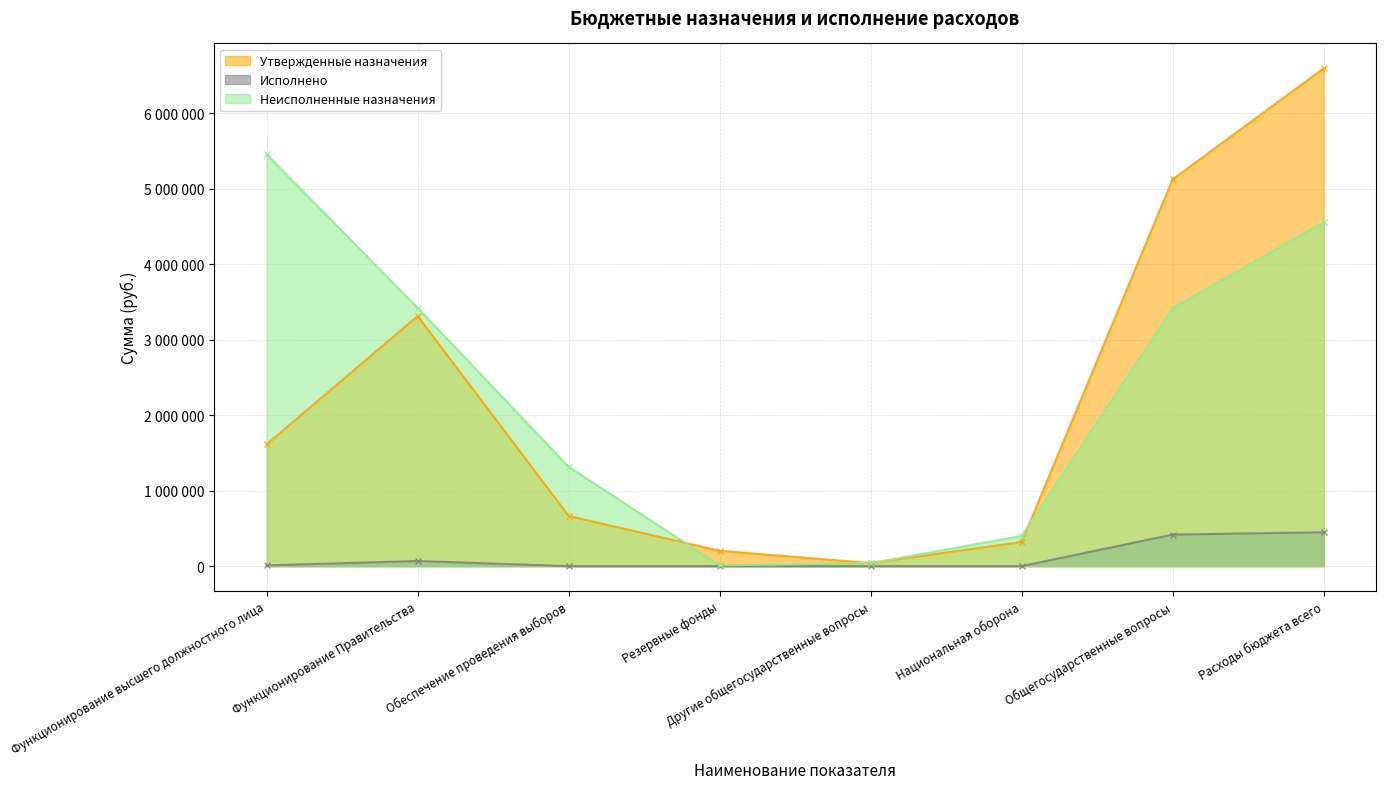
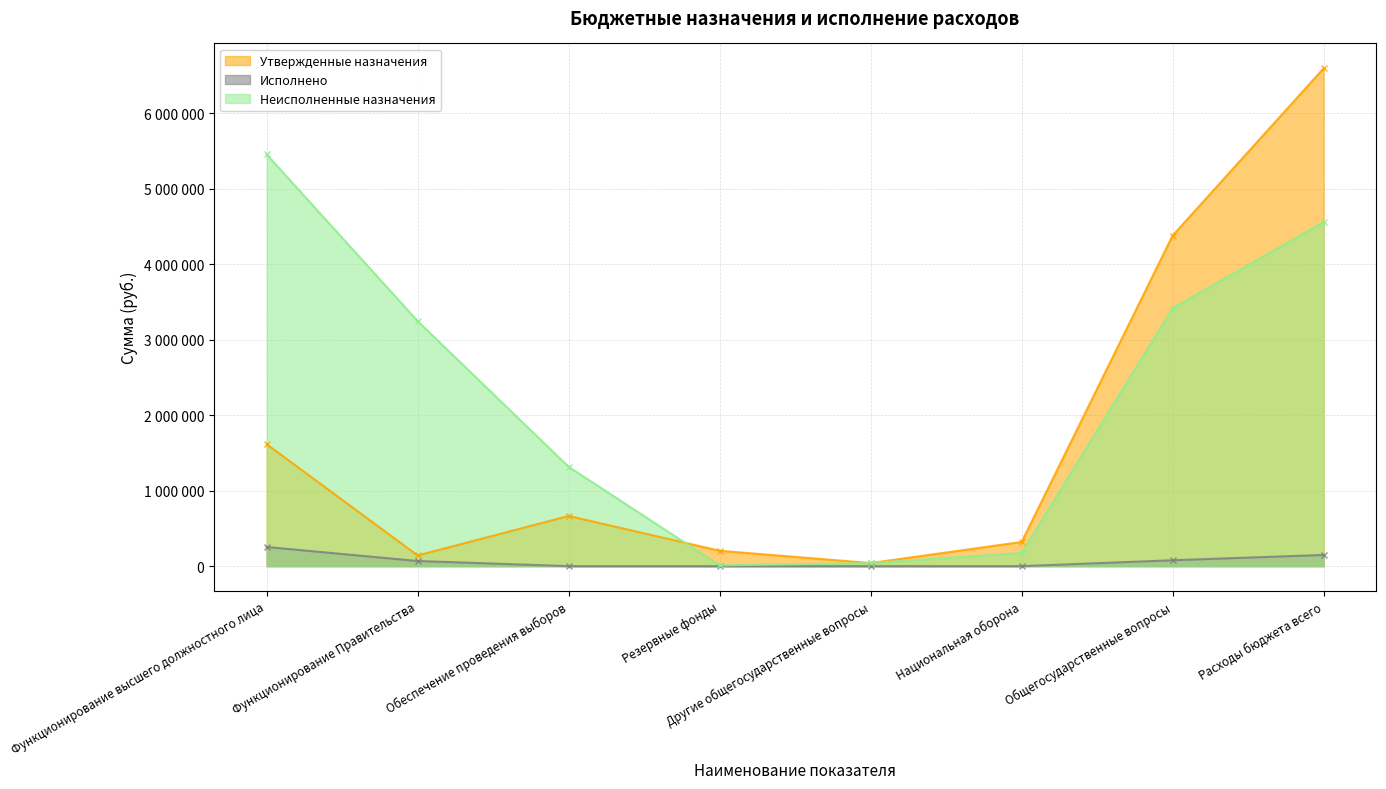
Исполнено, Функционирование высшего должностного лица: 0 -> 300000
Утвержденные назначения, Функционирование Правительства: 3300000 -> 100000
Неисполненные назначения, Функционирование Правительства: 3400000 -> 3200000
Неисполненные назначения, Национальная оборона: 400000 -> 200000
Утвержденные назначения, Общегосударственные вопросы: 5100000 -> 4400000
Исполнено, Общегосударственные вопросы: 400000 -> 100000
Исполнено, Расходы бюджета всего: 400000 -> 100000
